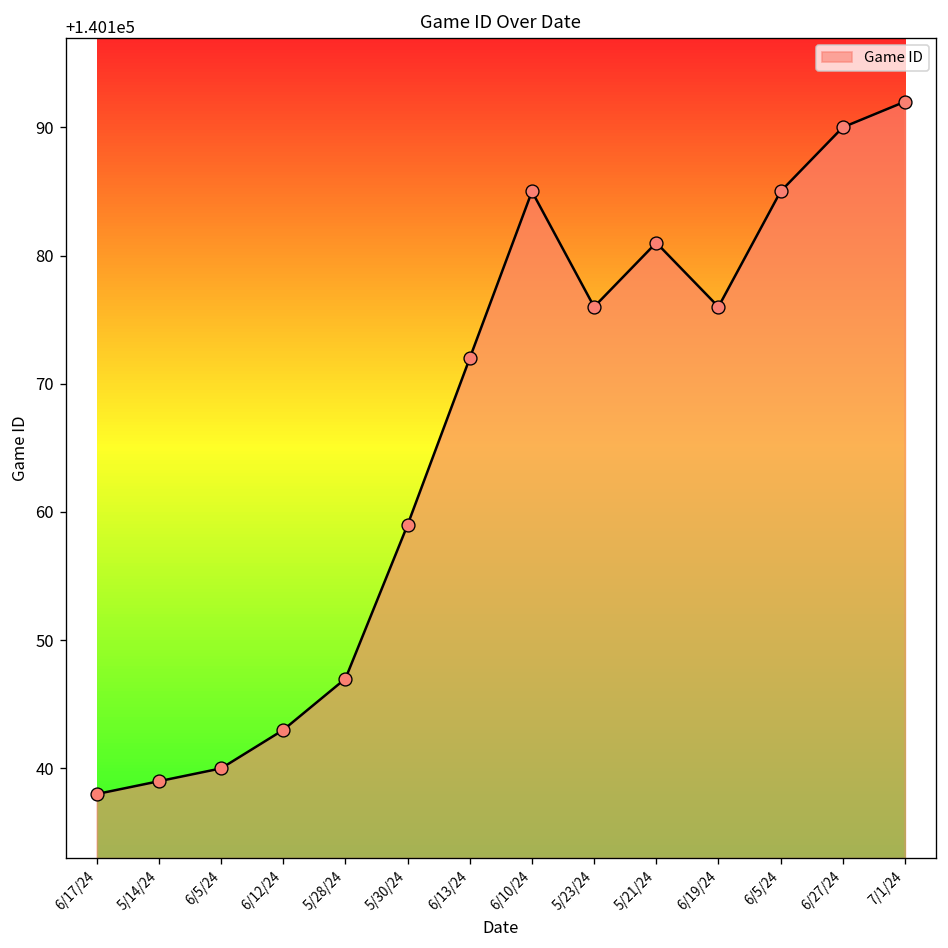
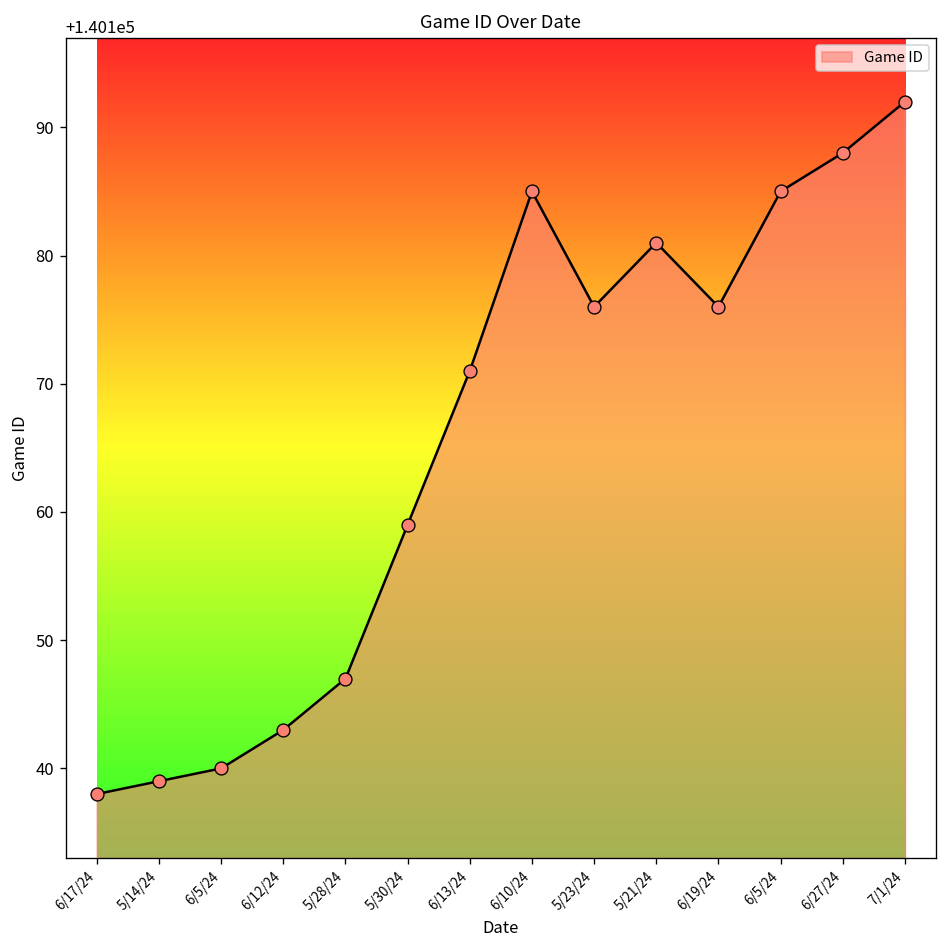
6/13/24: 140172 -> 140171
6/27/24: 140190 -> 140188
